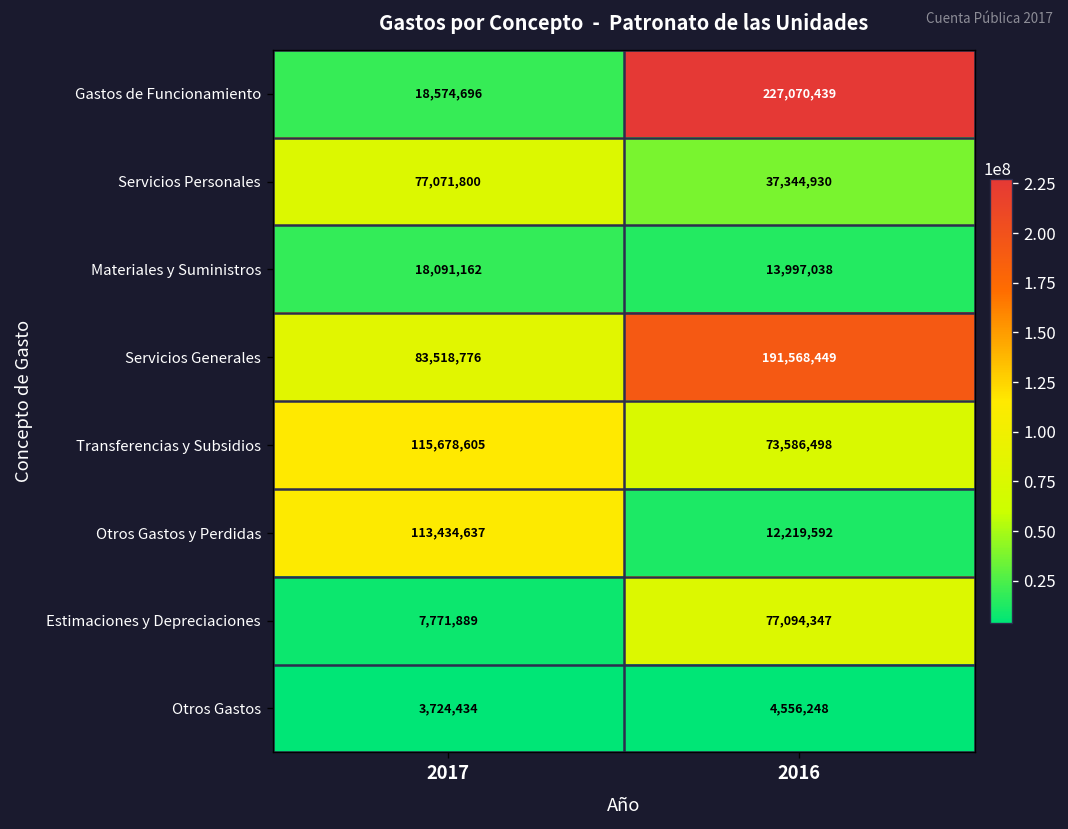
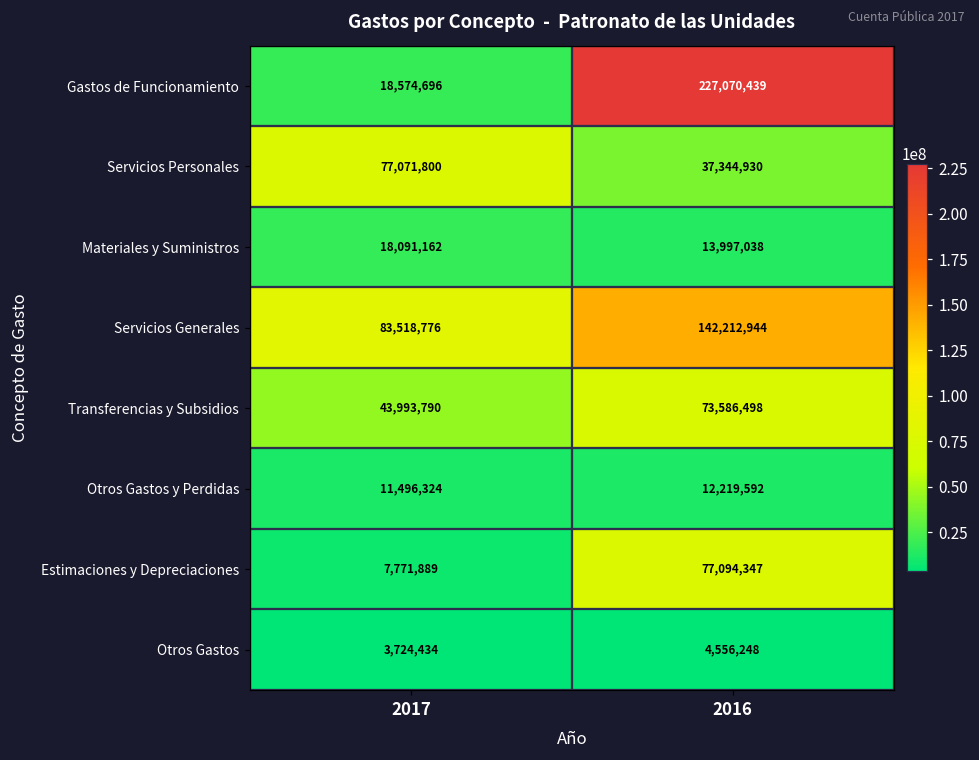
Servicios Generales, 2016: 191,568,449 -> 142,212,944
Transferencias y Subsidios, 2017: 115,678,605 -> 43,993,790
Otros Gastos y Perdidas, 2017: 113,434,637 -> 11,496,324
